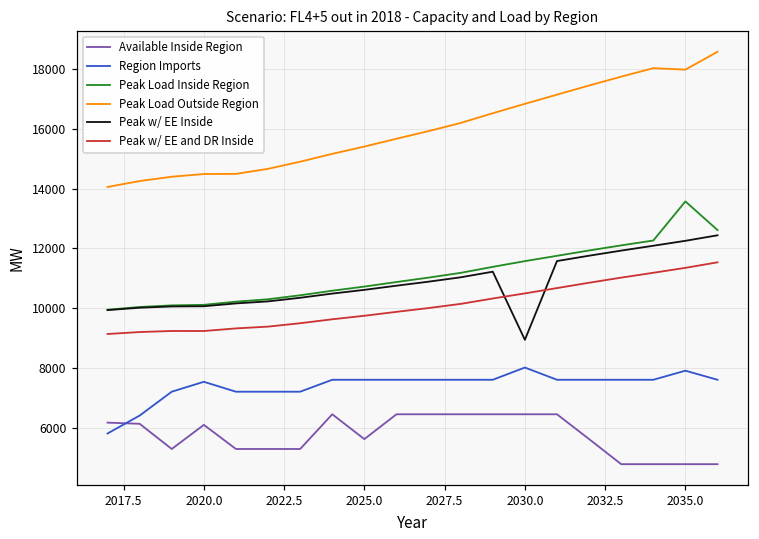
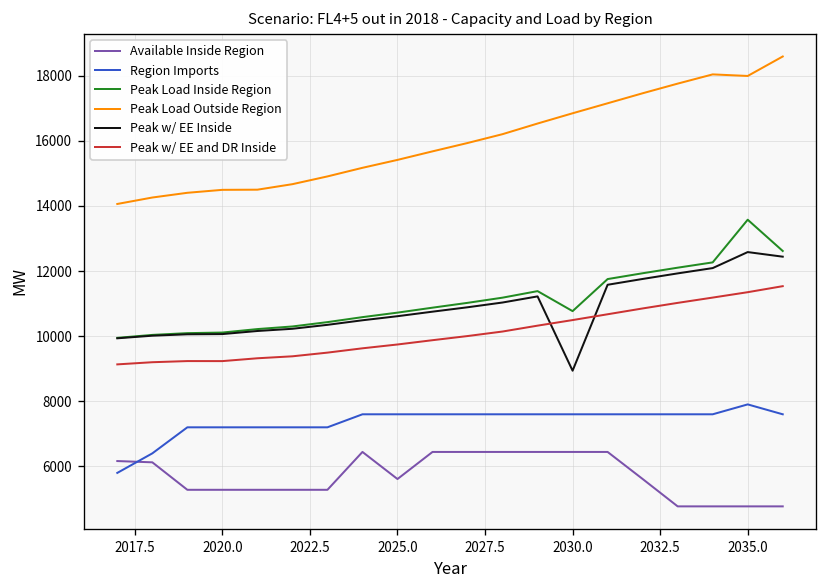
Available Inside Region, 2020.0: 6100 -> 5300
Region Imports, 2020.0: 7500 -> 7200
Region Imports, 2030.0: 8000 -> 7600
Peak Load Inside Region, 2030.0: 11600 -> 10800
Peak w/ EE Inside, 2035.0: 12300 -> 12600
